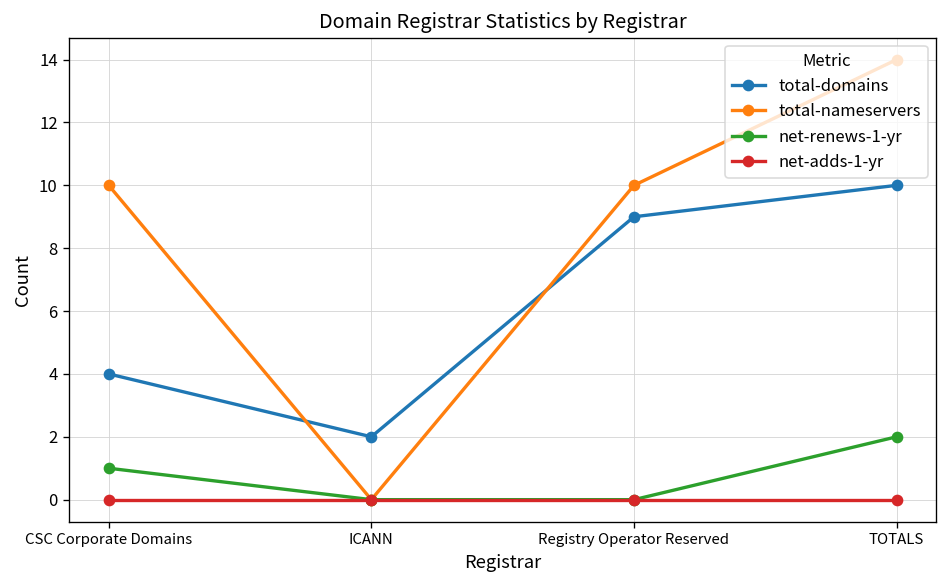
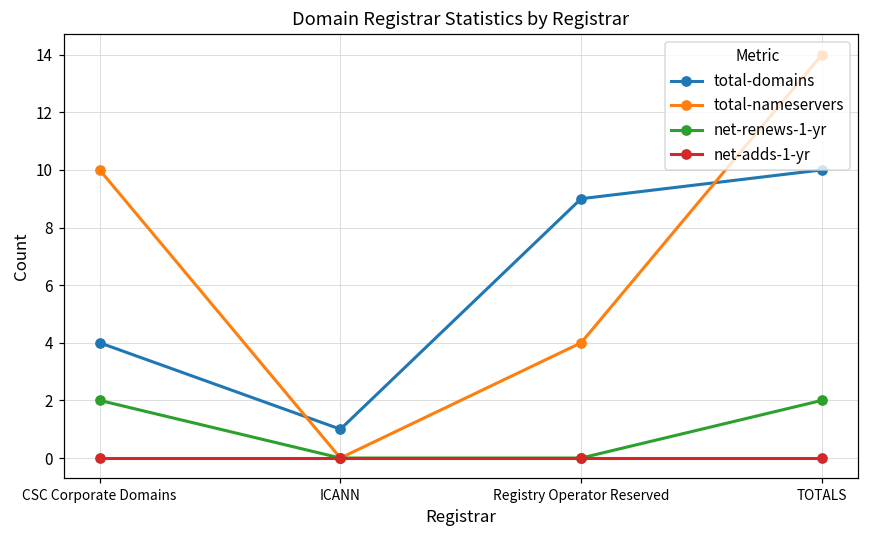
net-renews-1-yr, CSC Corporate Domains: 1 -> 2
total-domains, ICANN: 2 -> 1
total-nameservers, Registry Operator Reserved: 10 -> 4
